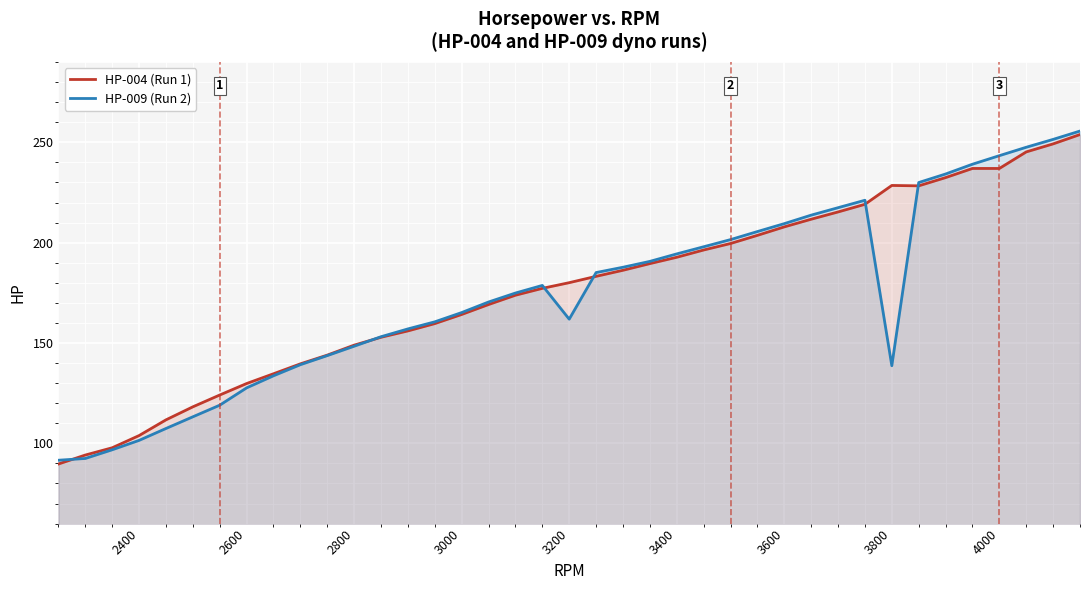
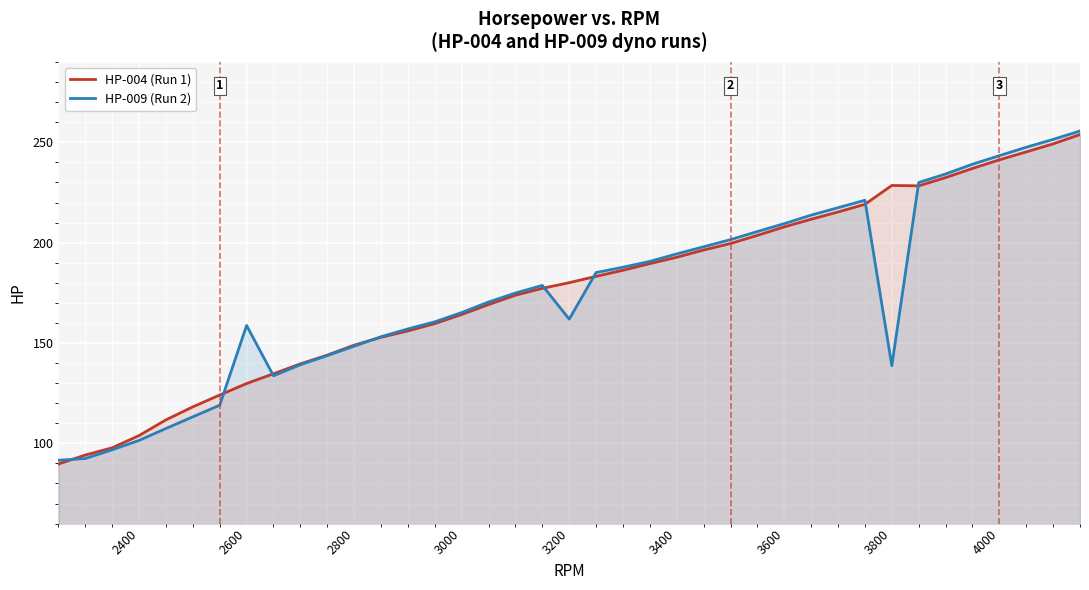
HP-009 (Run 2), 2600: 128 -> 159
HP-004 (Run 1), 4000: 237 -> 241
